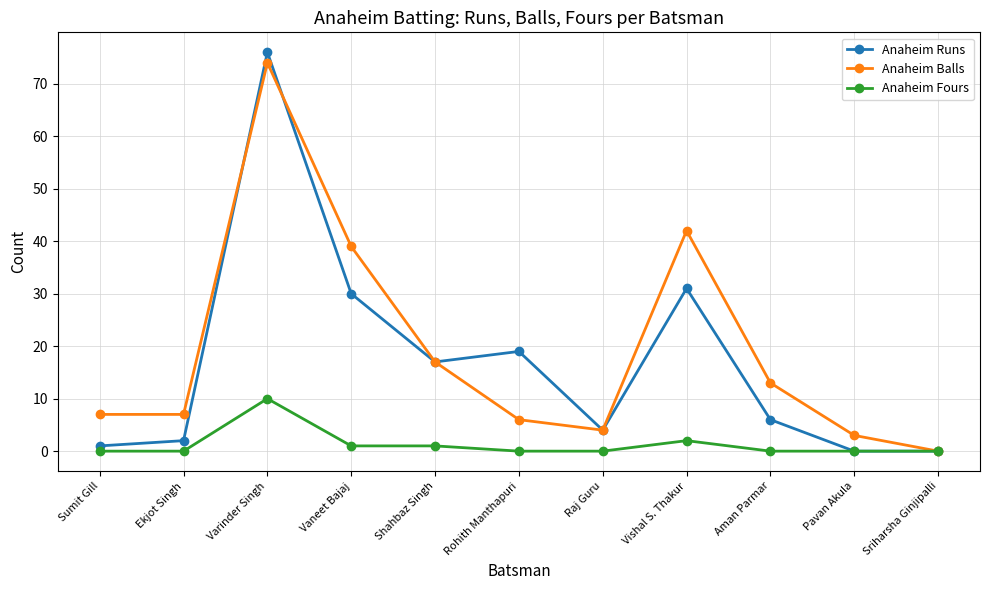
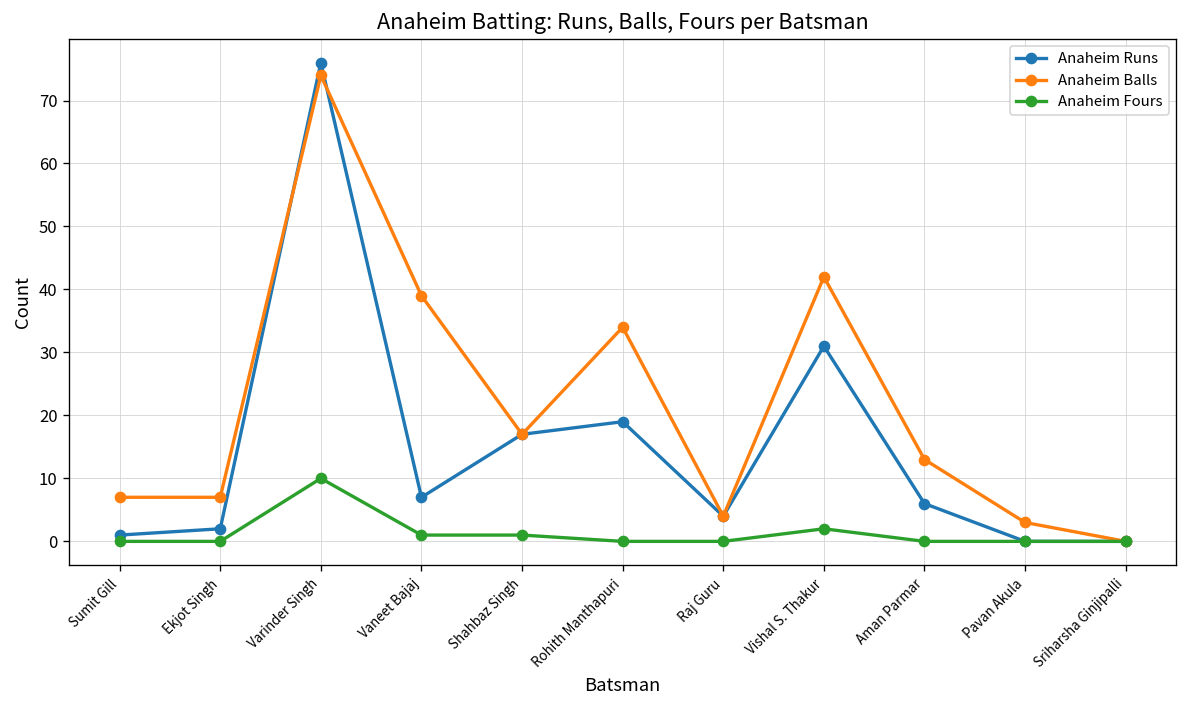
Anaheim Runs, Vaneet Bajaj: 30 -> 7
Anaheim Balls, Rohith Manthapuri: 6 -> 34
